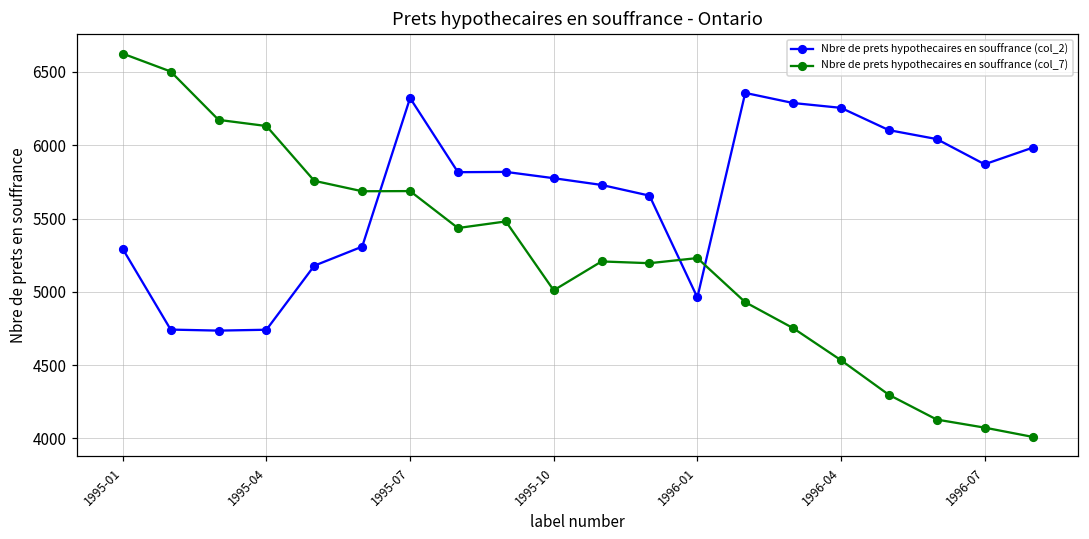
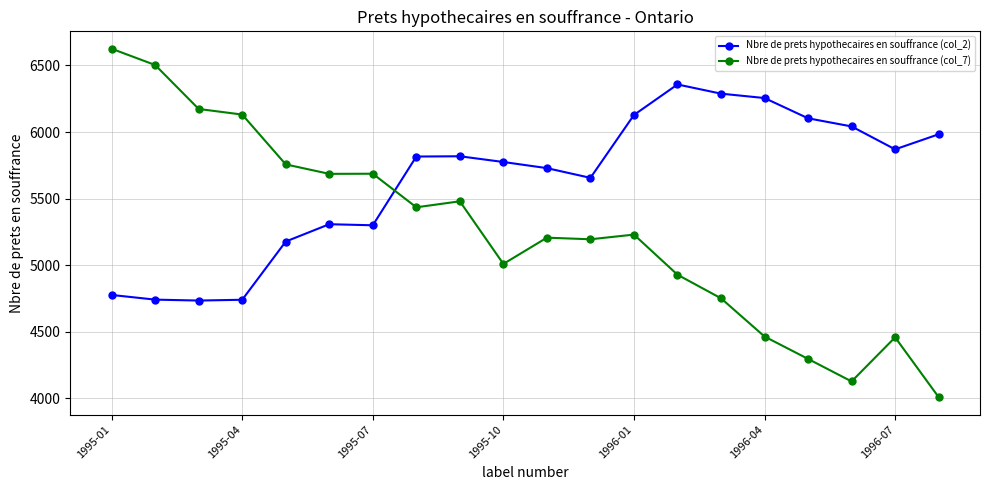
Nbre de prets hypothecaires en souffrance (col_2), 1995-01: 5290 -> 4780
Nbre de prets hypothecaires en souffrance (col_2), 1995-07: 6320 -> 5300
Nbre de prets hypothecaires en souffrance (col_2), 1996-01: 4960 -> 6130
Nbre de prets hypothecaires en souffrance (col_7), 1996-04: 4530 -> 4470
Nbre de prets hypothecaires en souffrance (col_7), 1996-07: 4070 -> 4460
